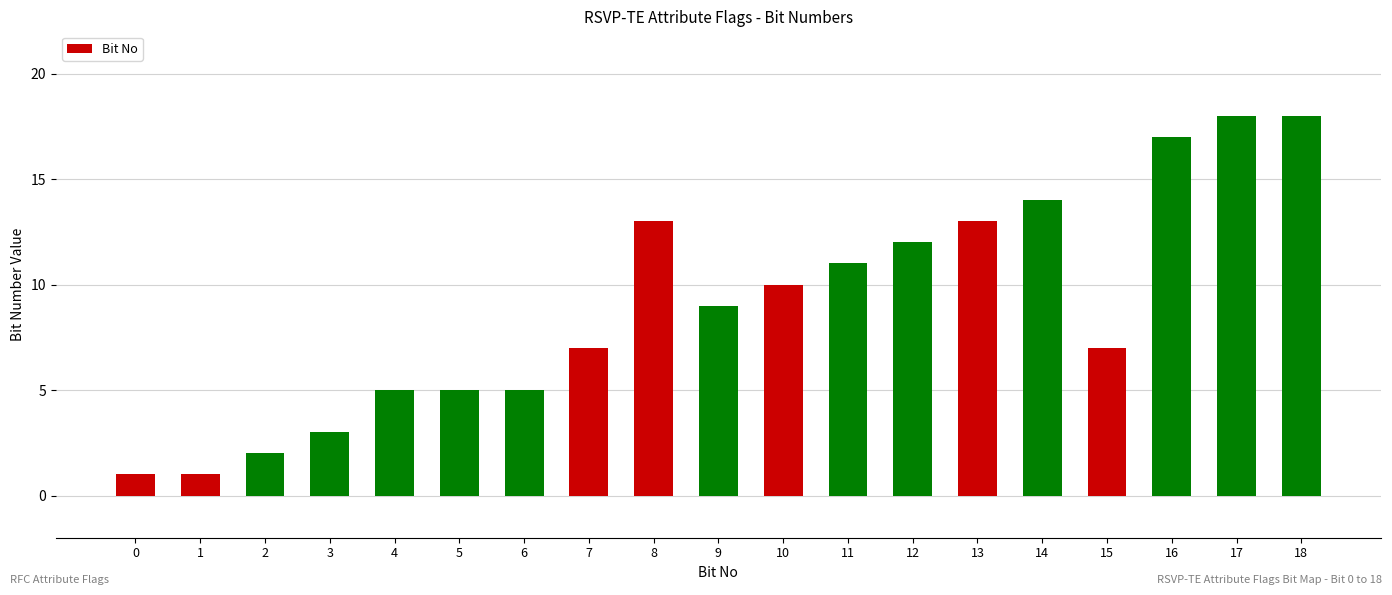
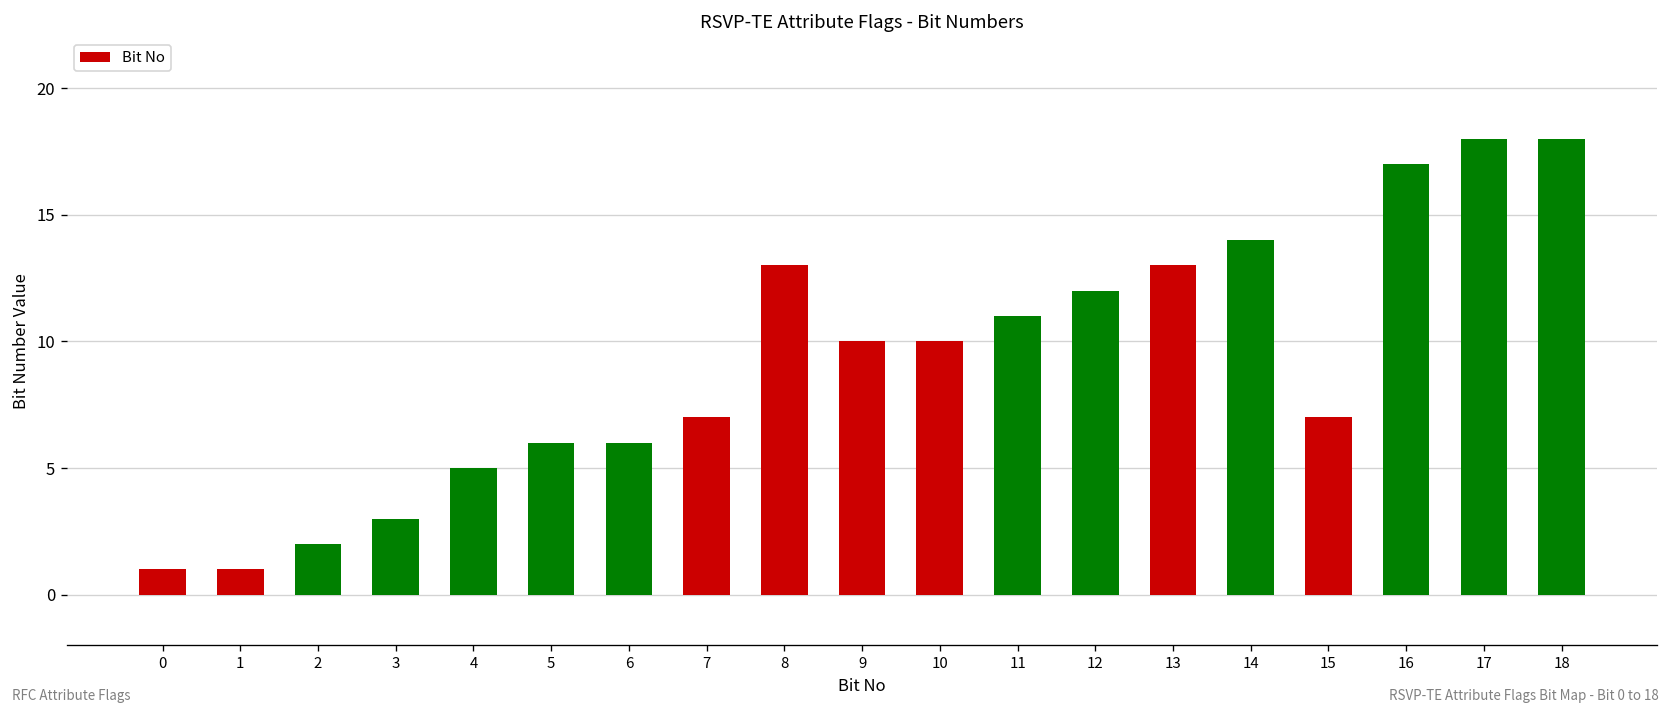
5: 5 -> 6
6: 5 -> 6
9: 9 -> 10
